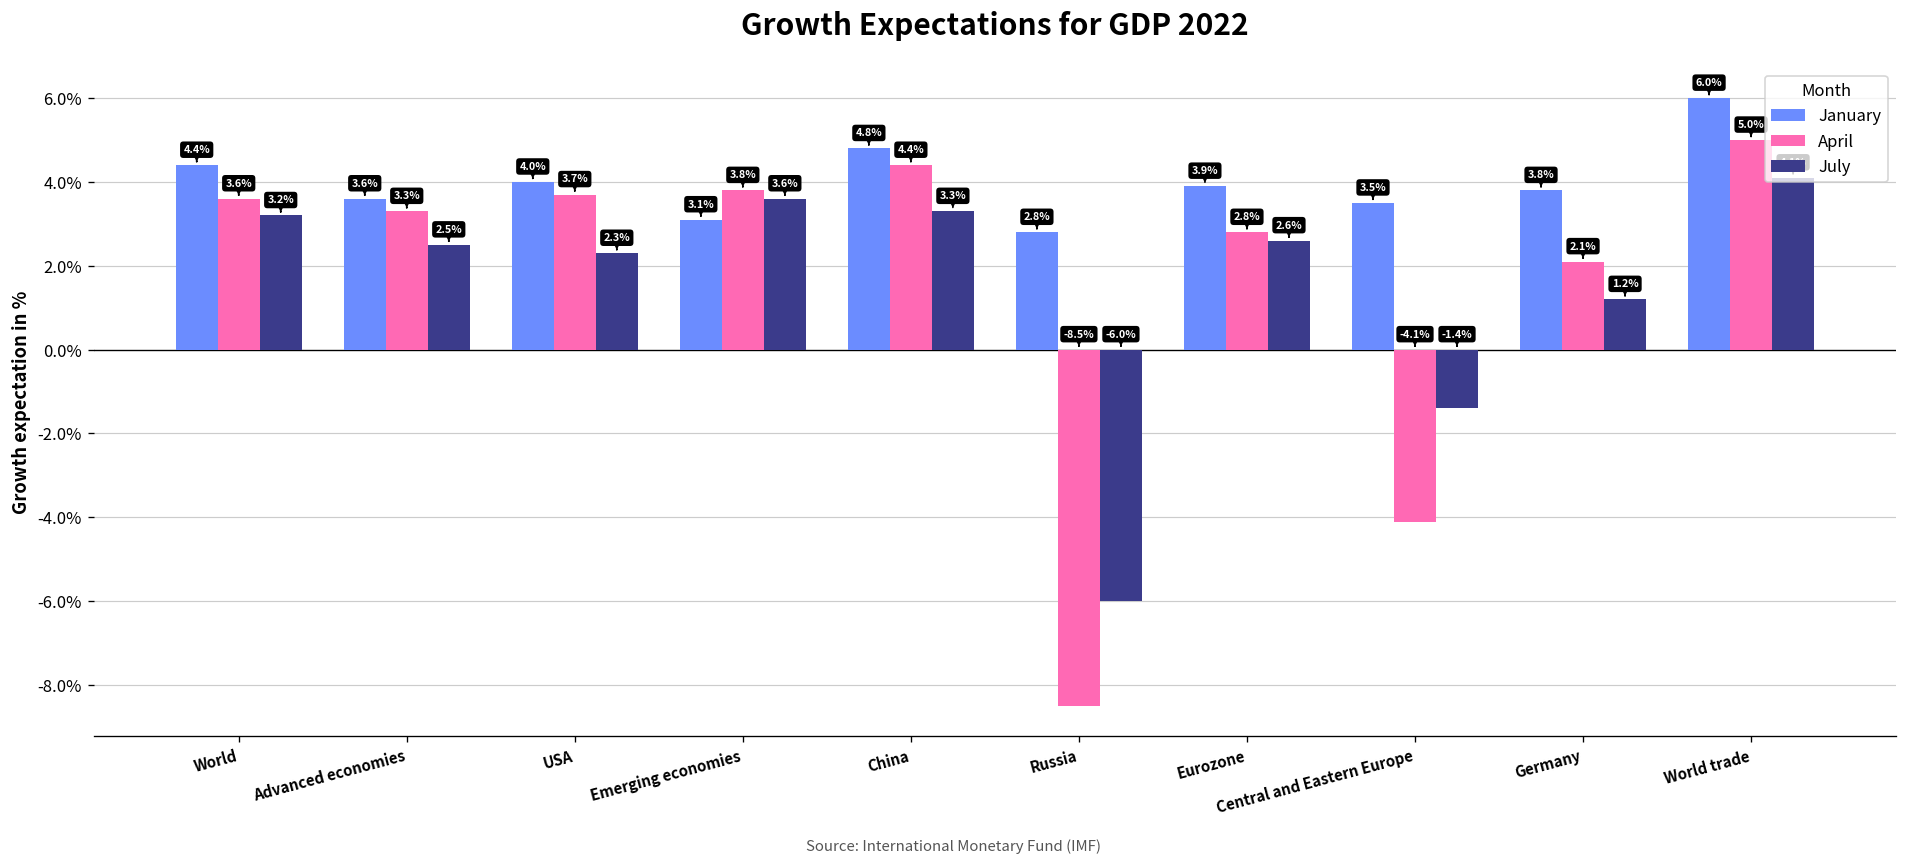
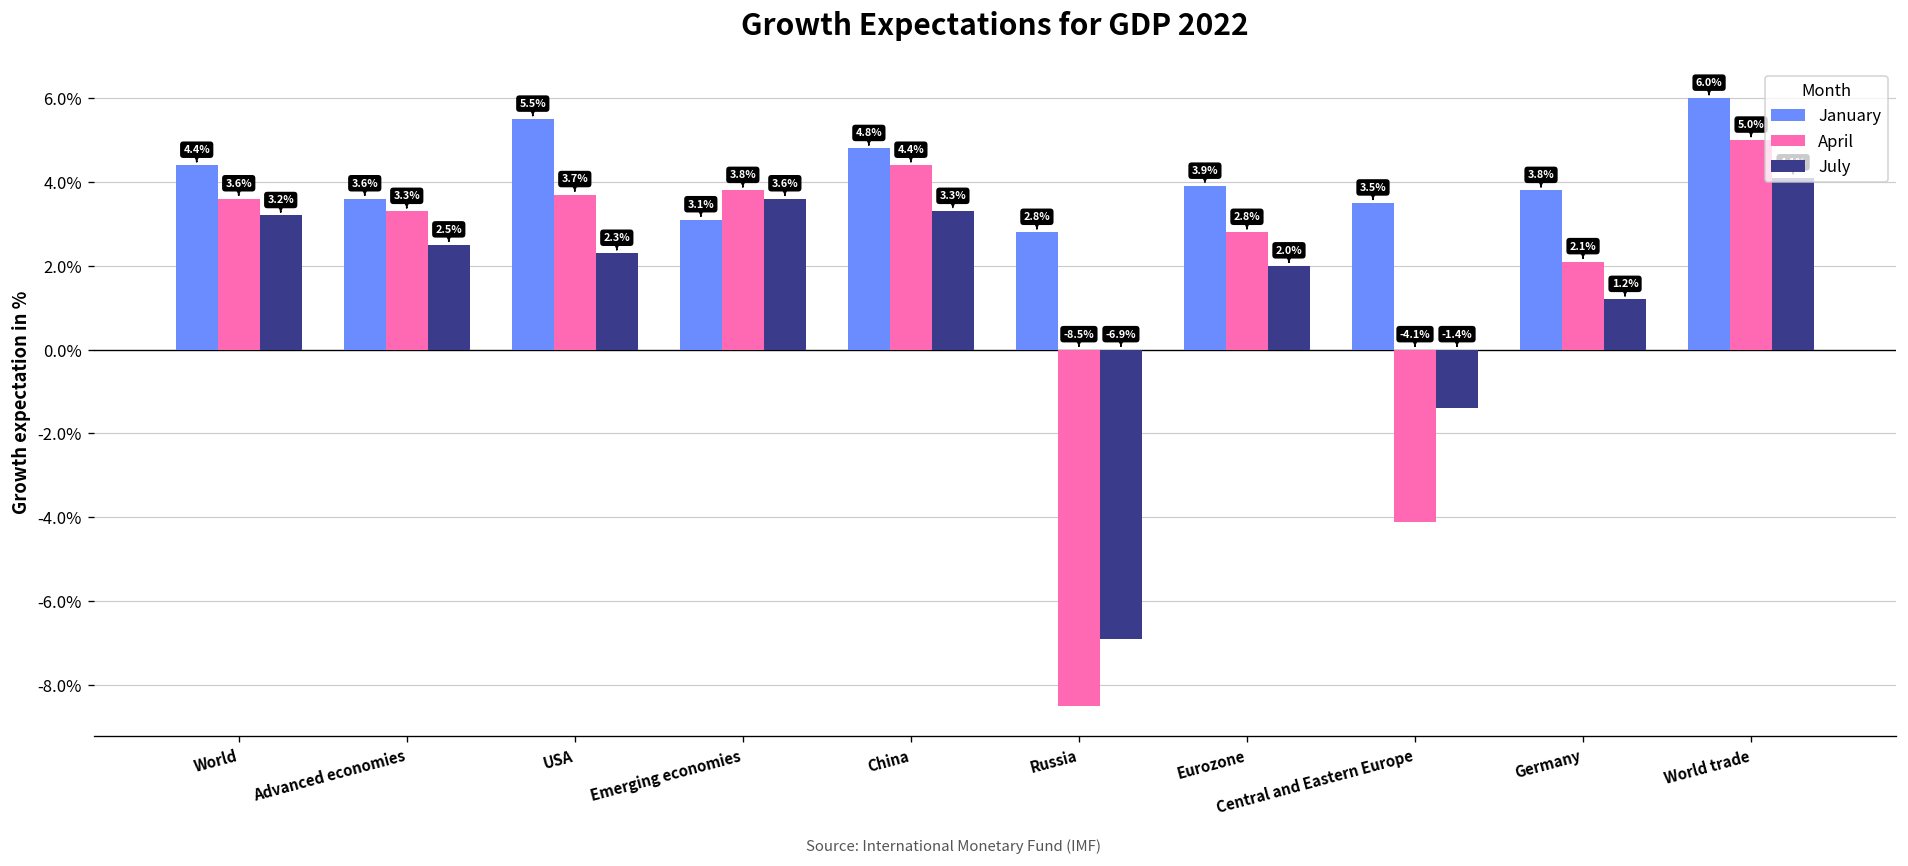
January, USA: 4.0% -> 5.5%
July, Russia: -6.0% -> -6.9%
July, Eurozone: 2.6% -> 2.0%
